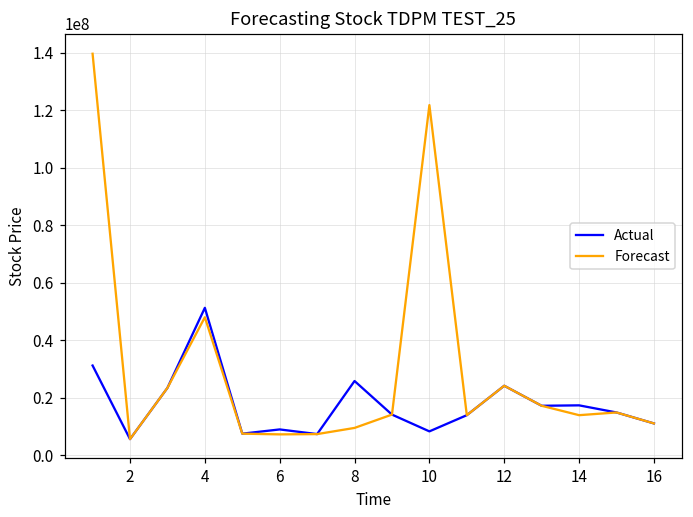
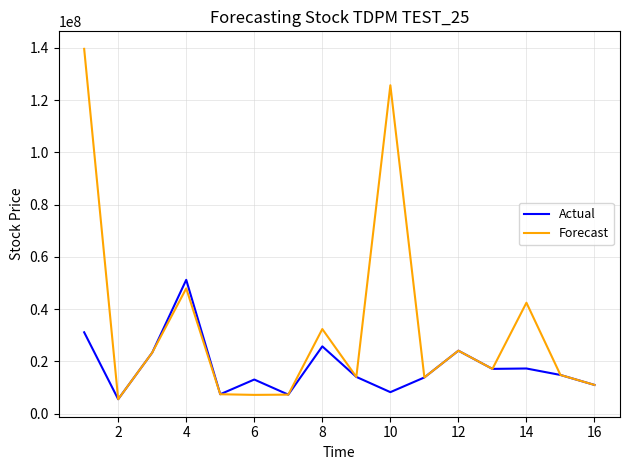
Actual, 6: 9000000 -> 13000000
Forecast, 8: 9000000 -> 32000000
Forecast, 10: 122000000 -> 126000000
Forecast, 14: 14000000 -> 42000000
